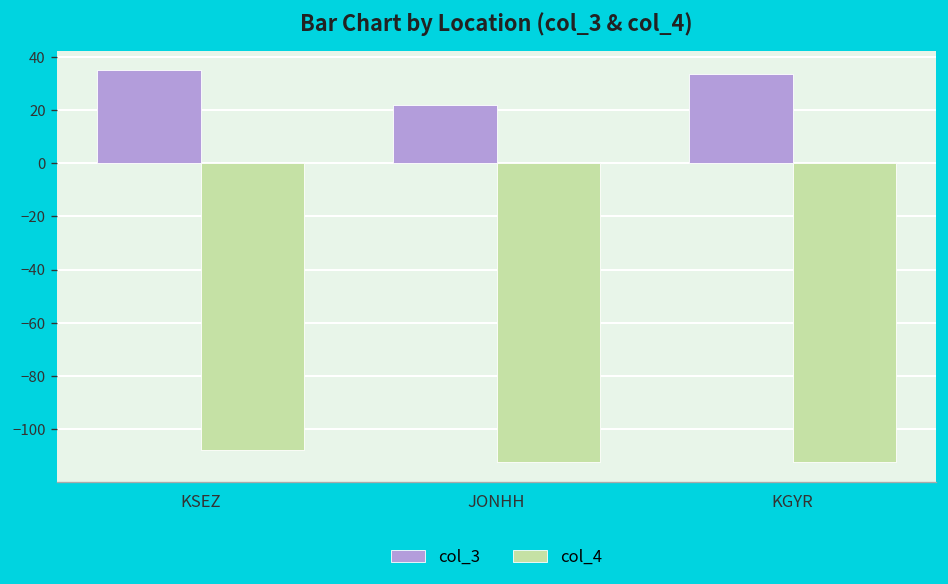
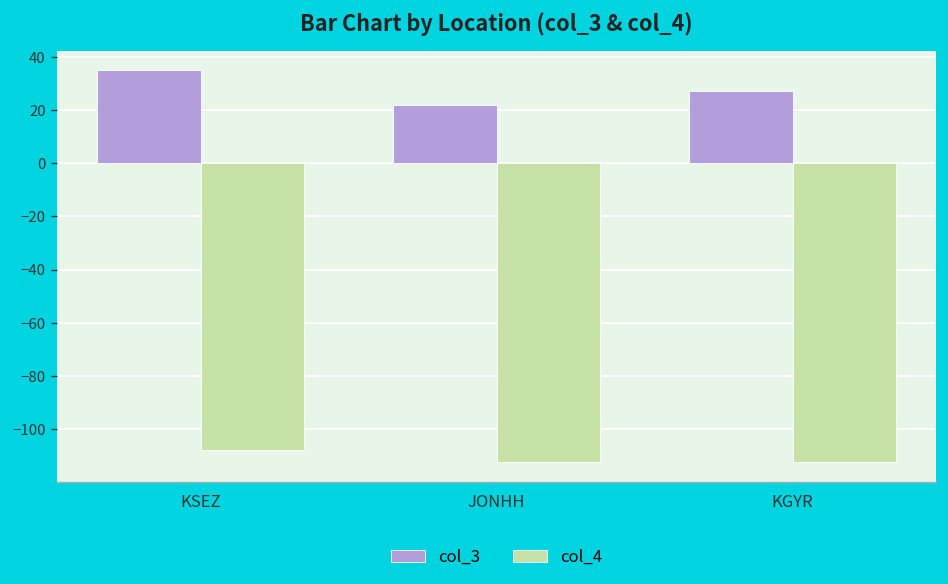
col_3, KGYR: 33 -> 27
